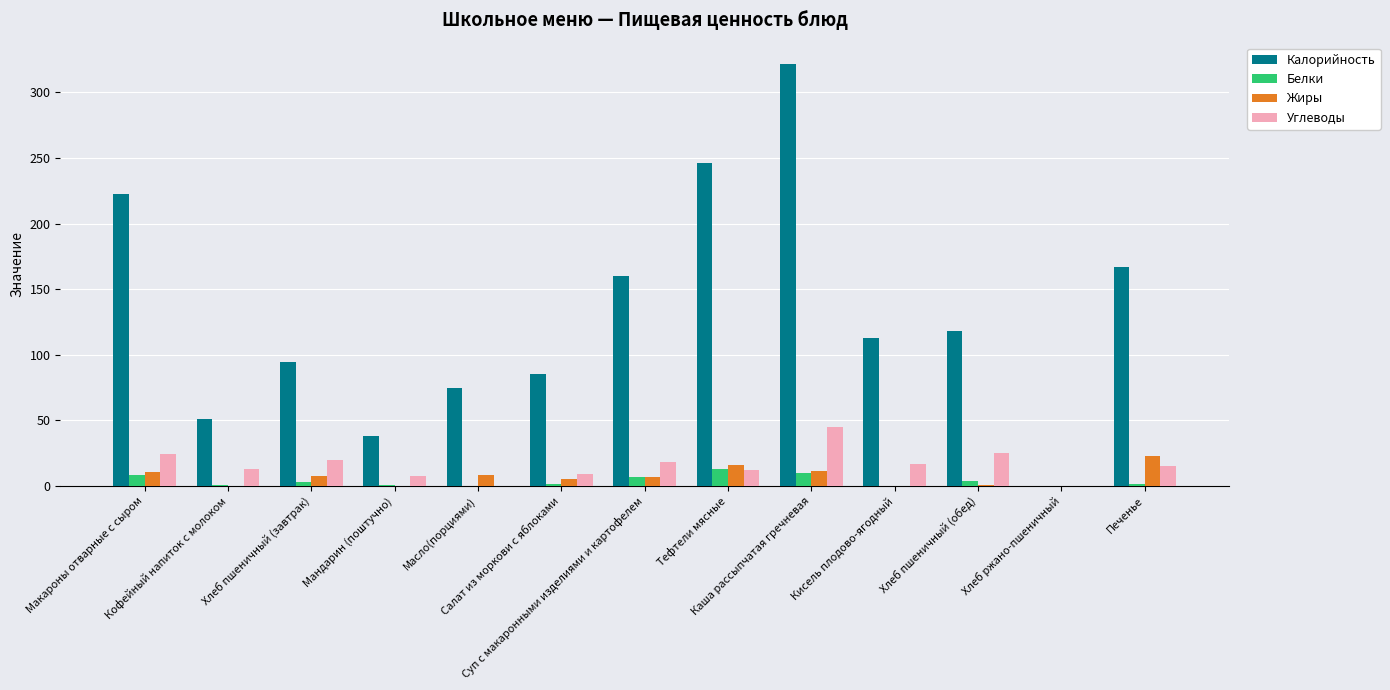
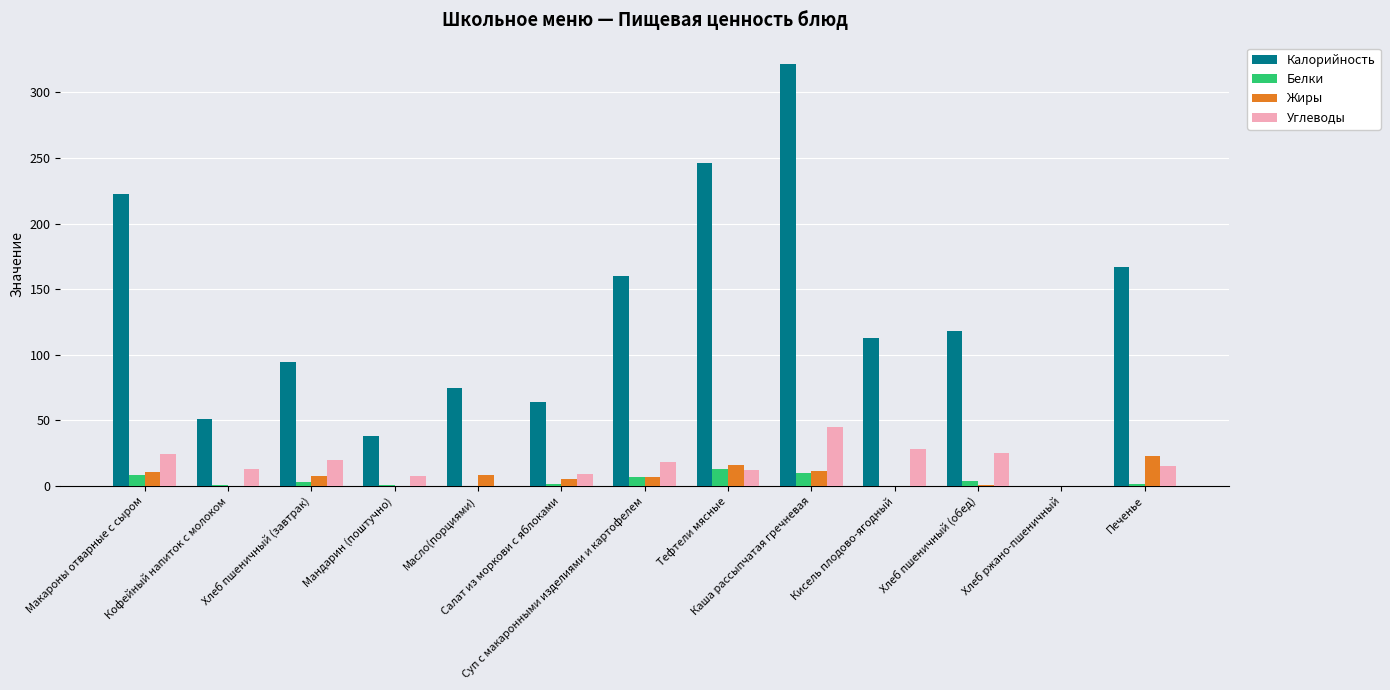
Калорийность, Салат из моркови с яблоками: 86 -> 64
Углеводы, Кисель плодово-ягодный: 17 -> 28
